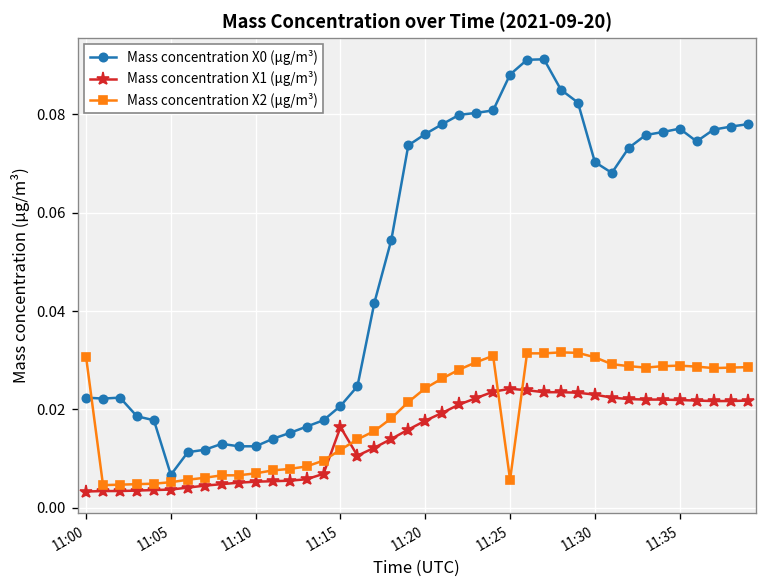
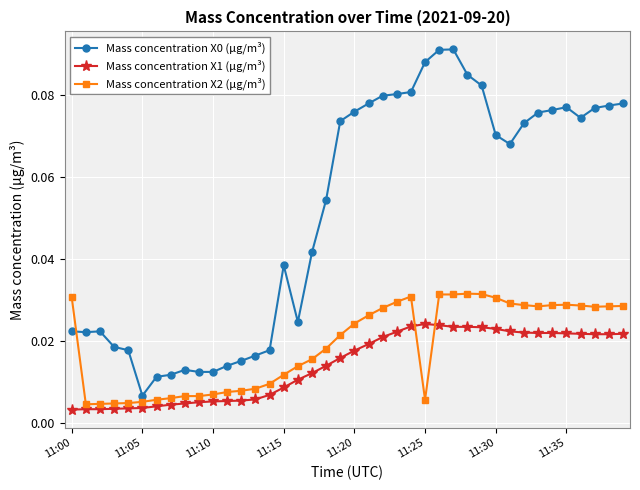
Mass concentration X0 (μg/m³), 11:15: 0.021 -> 0.039
Mass concentration X1 (μg/m³), 11:15: 0.016 -> 0.009
